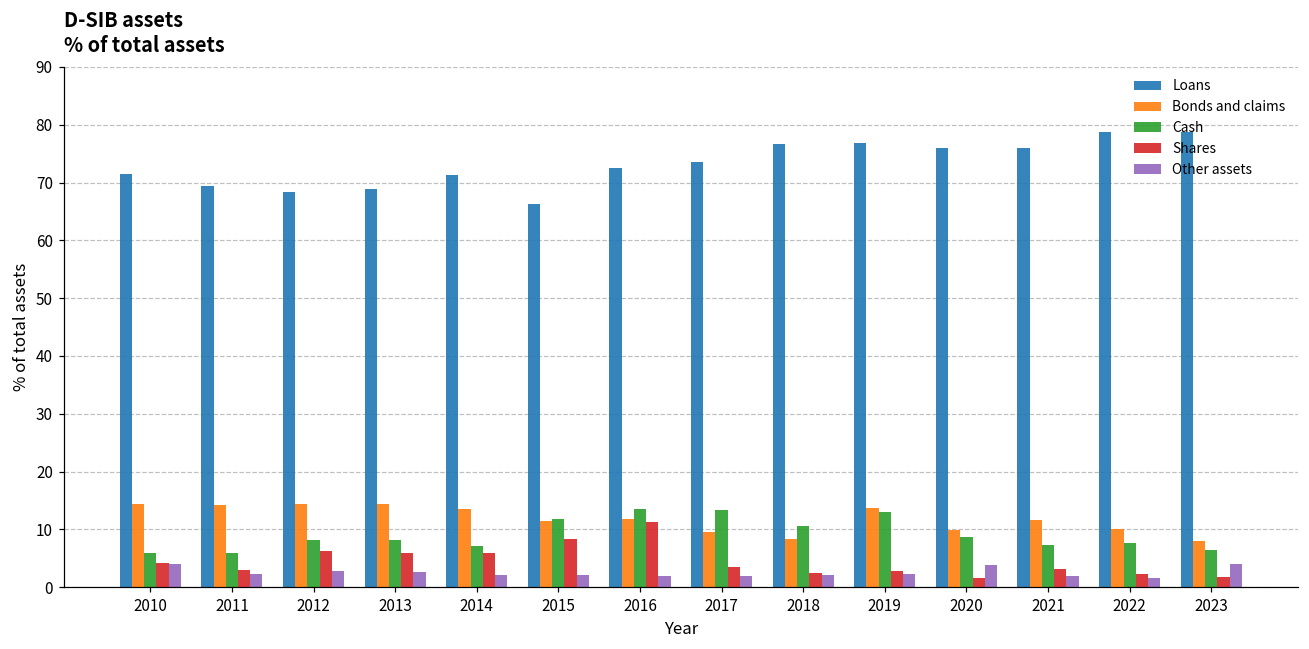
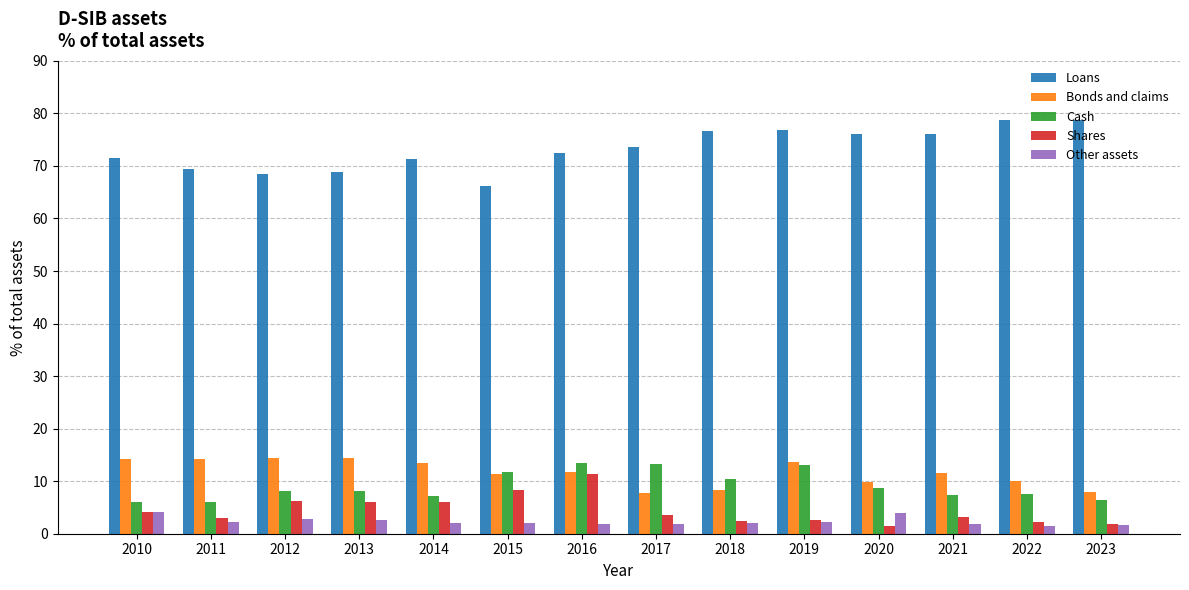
Bonds and claims, 2017: 10 -> 8
Other assets, 2023: 4 -> 2
